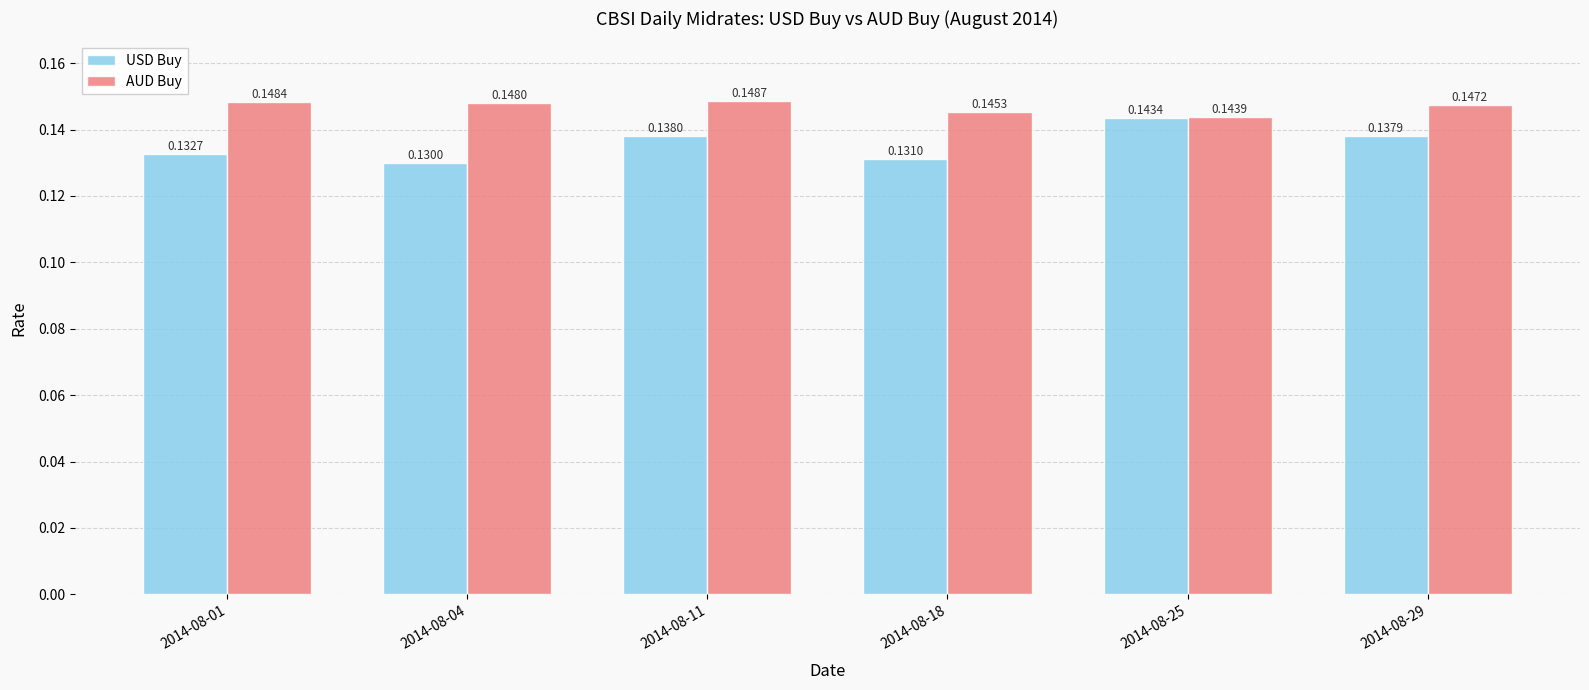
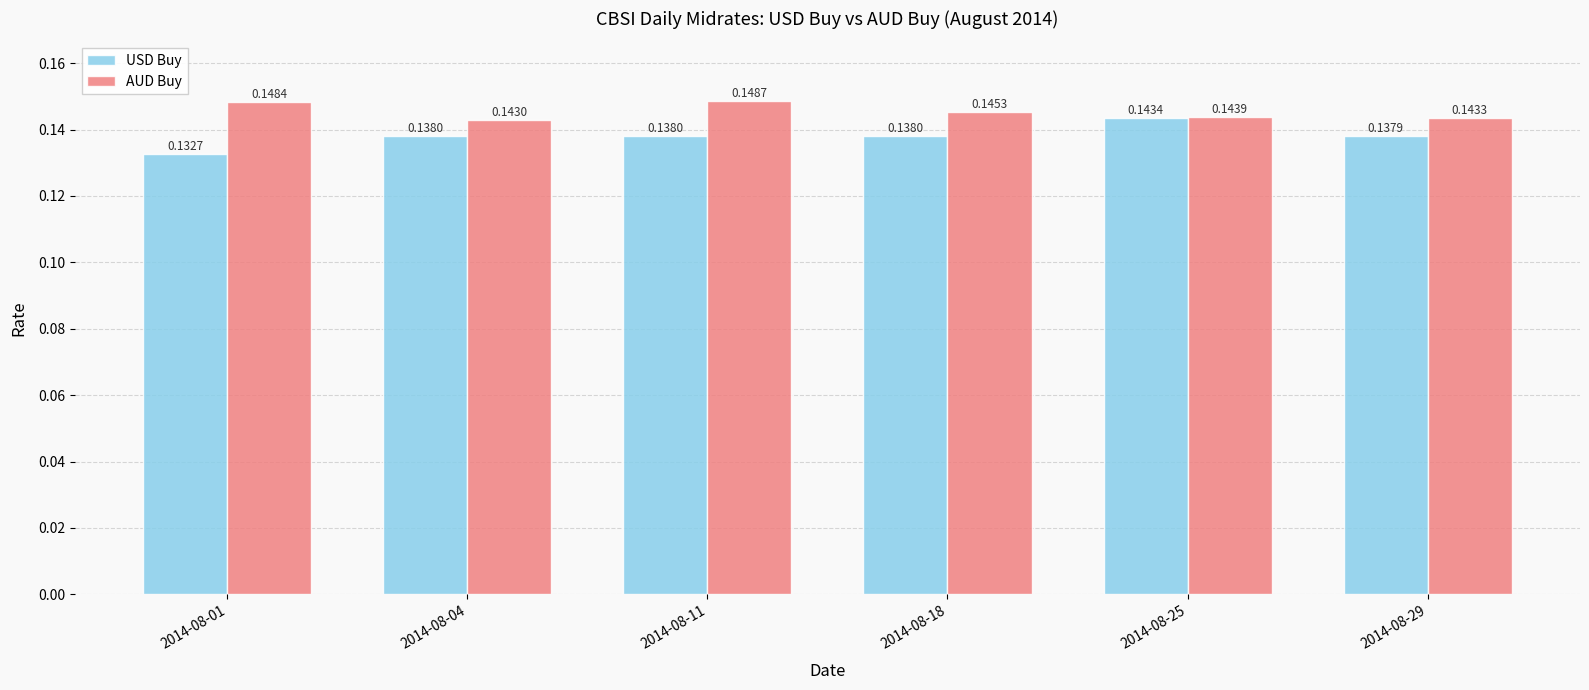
USD Buy, 2014-08-04: 0.1300 -> 0.1380
AUD Buy, 2014-08-04: 0.1480 -> 0.1430
USD Buy, 2014-08-18: 0.1310 -> 0.1380
AUD Buy, 2014-08-29: 0.1472 -> 0.1433
